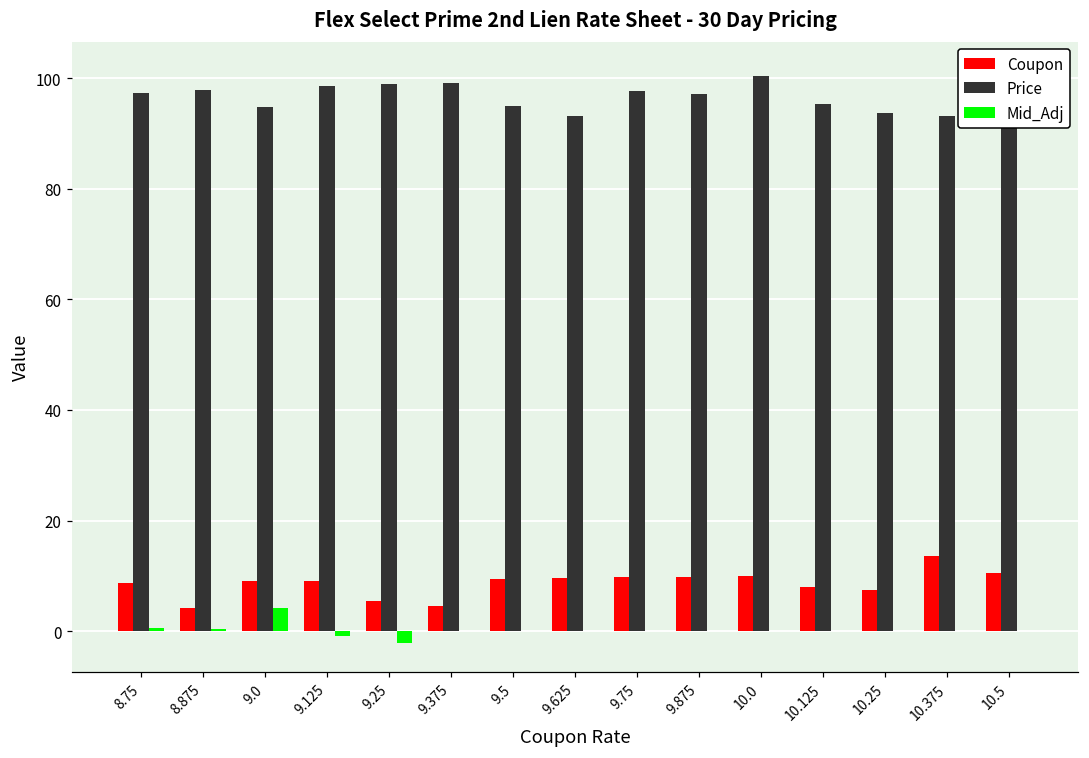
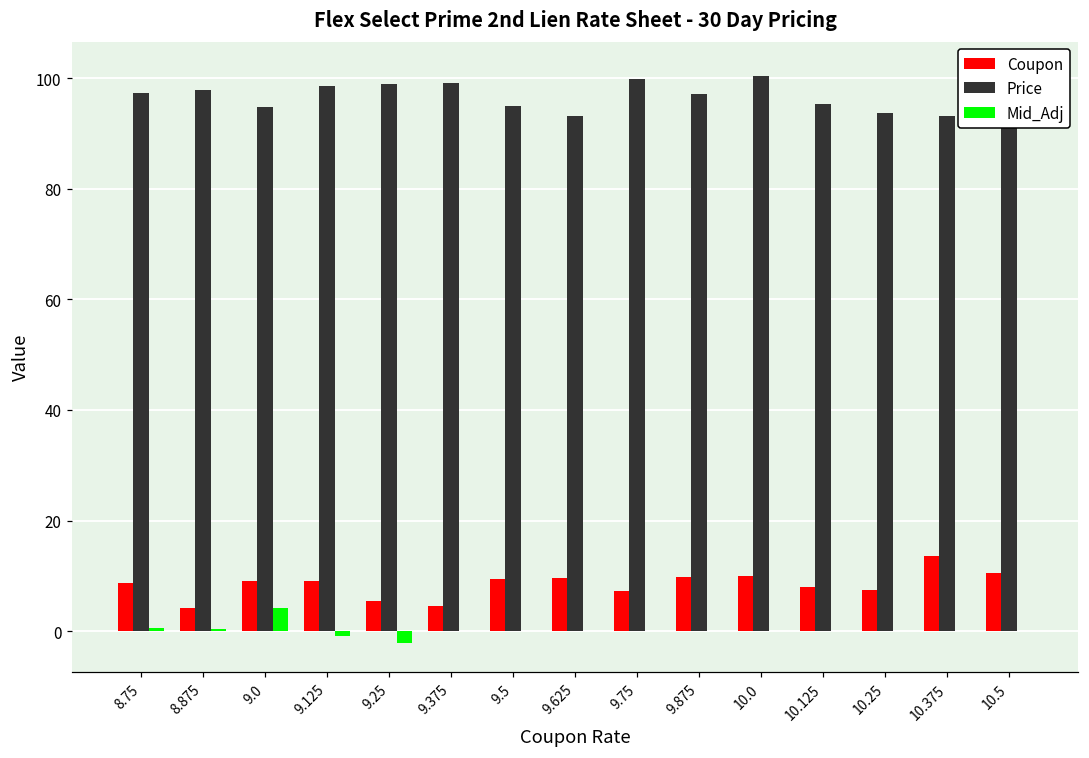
Coupon, 9.75: 10 -> 7
Price, 9.75: 98 -> 100
